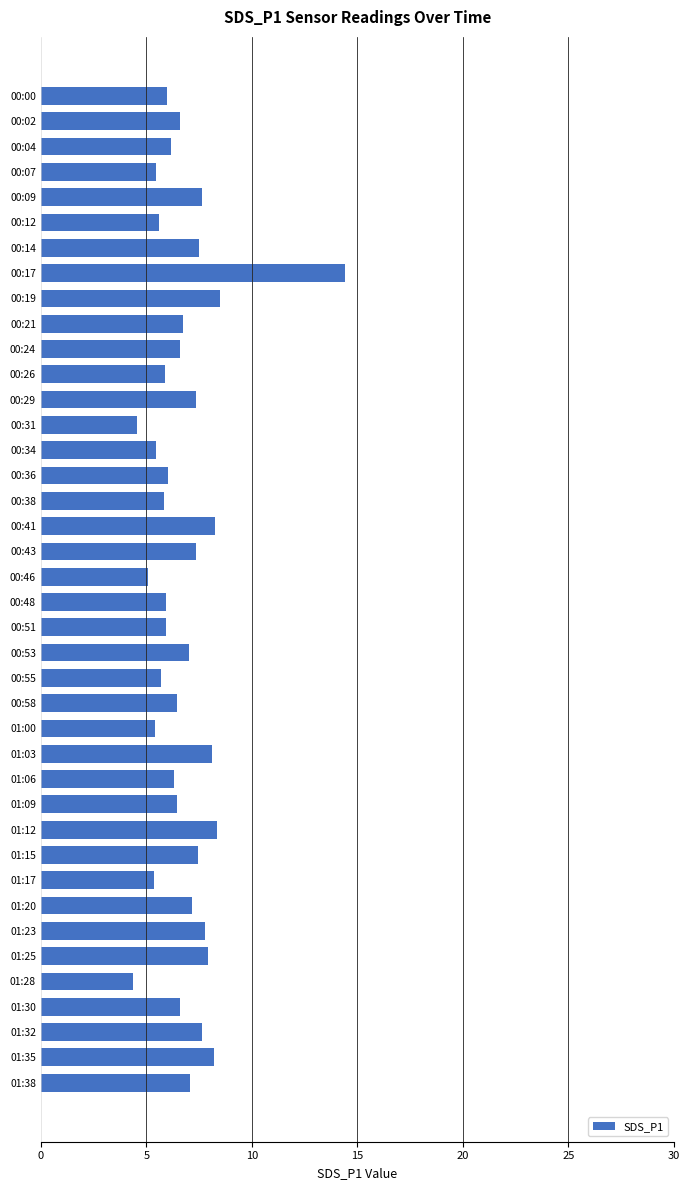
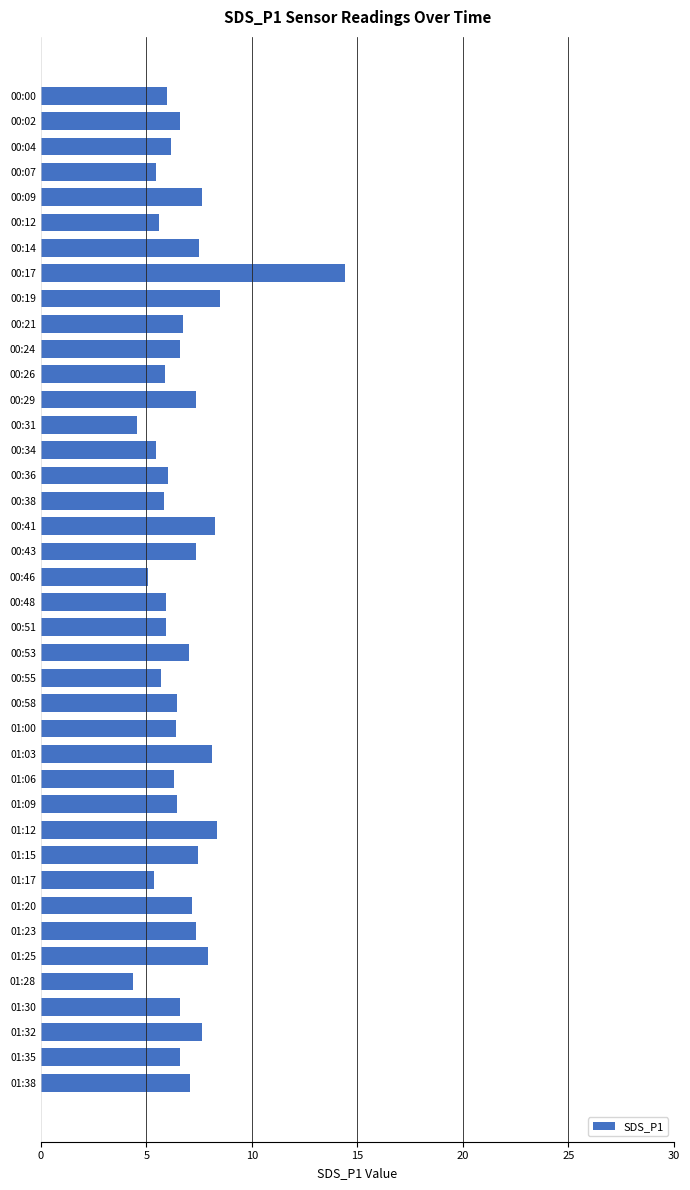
01:00: 5.4 -> 6.4
01:23: 7.8 -> 7.4
01:35: 8.2 -> 6.6
